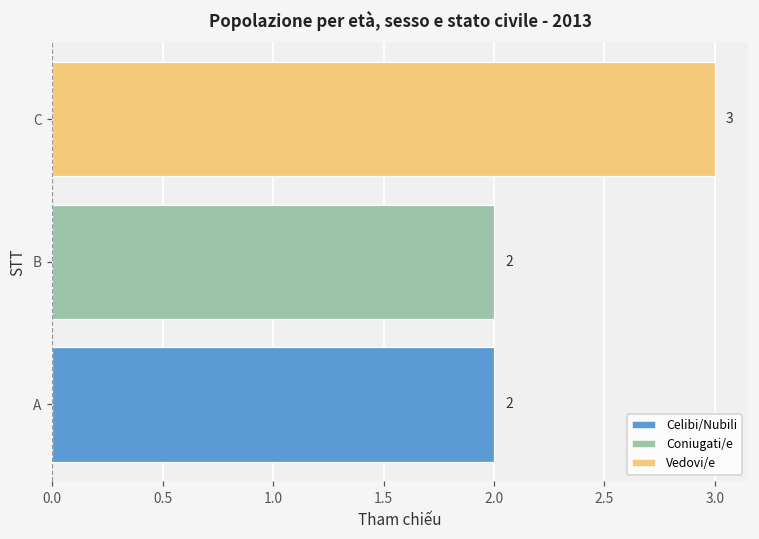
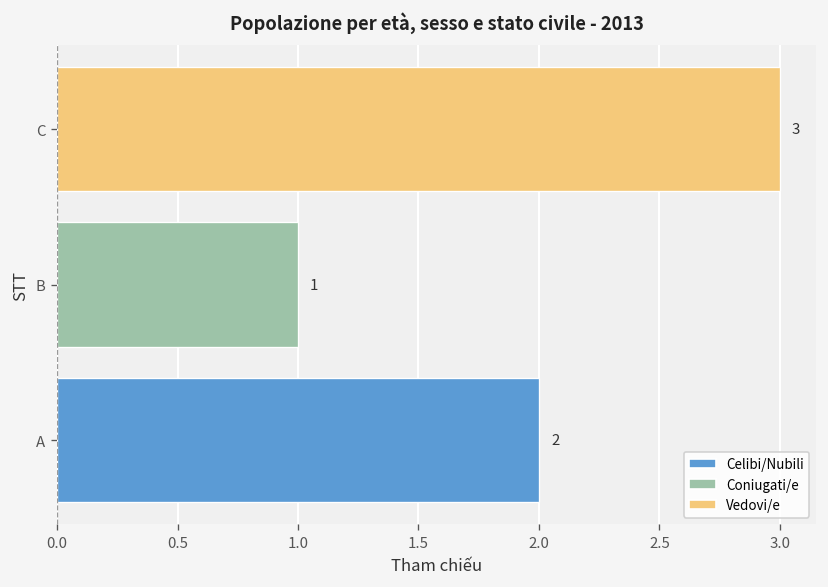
B: 2 -> 1
